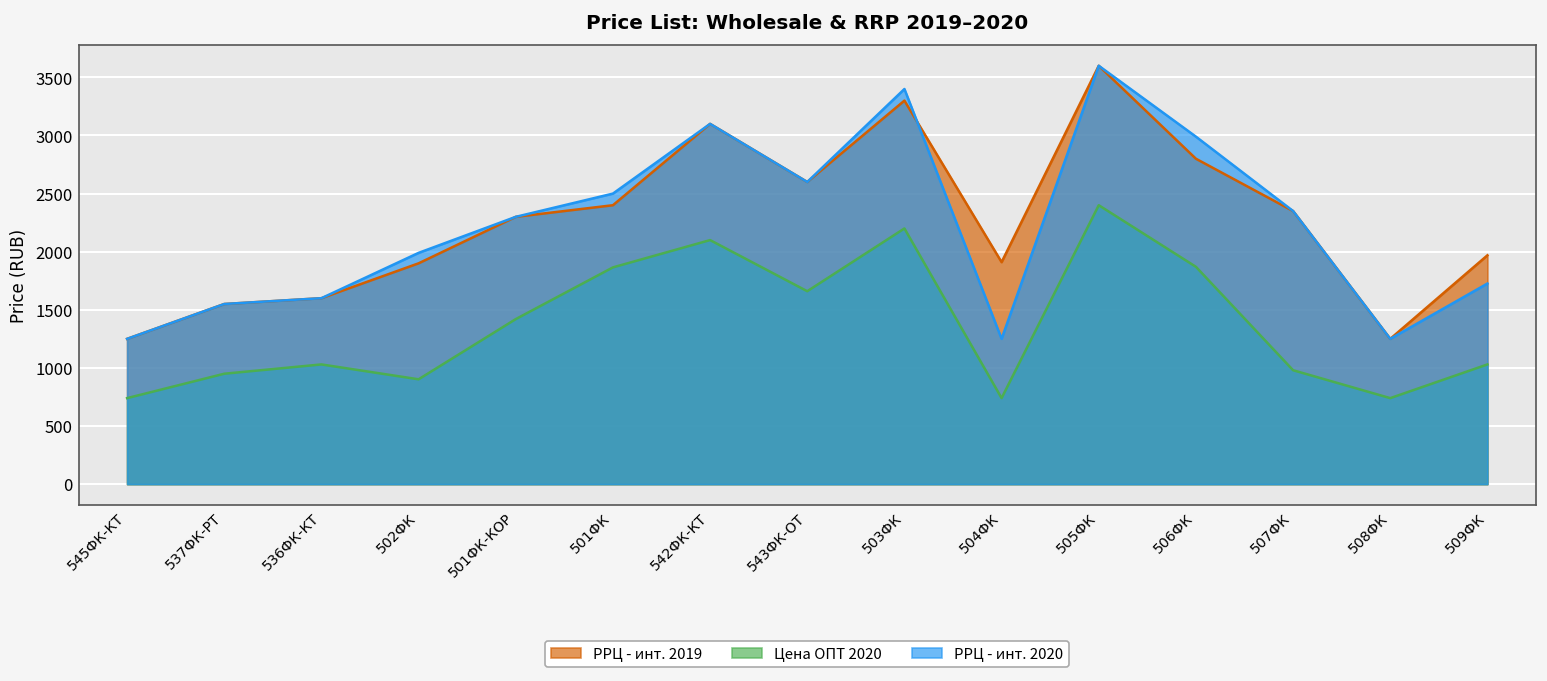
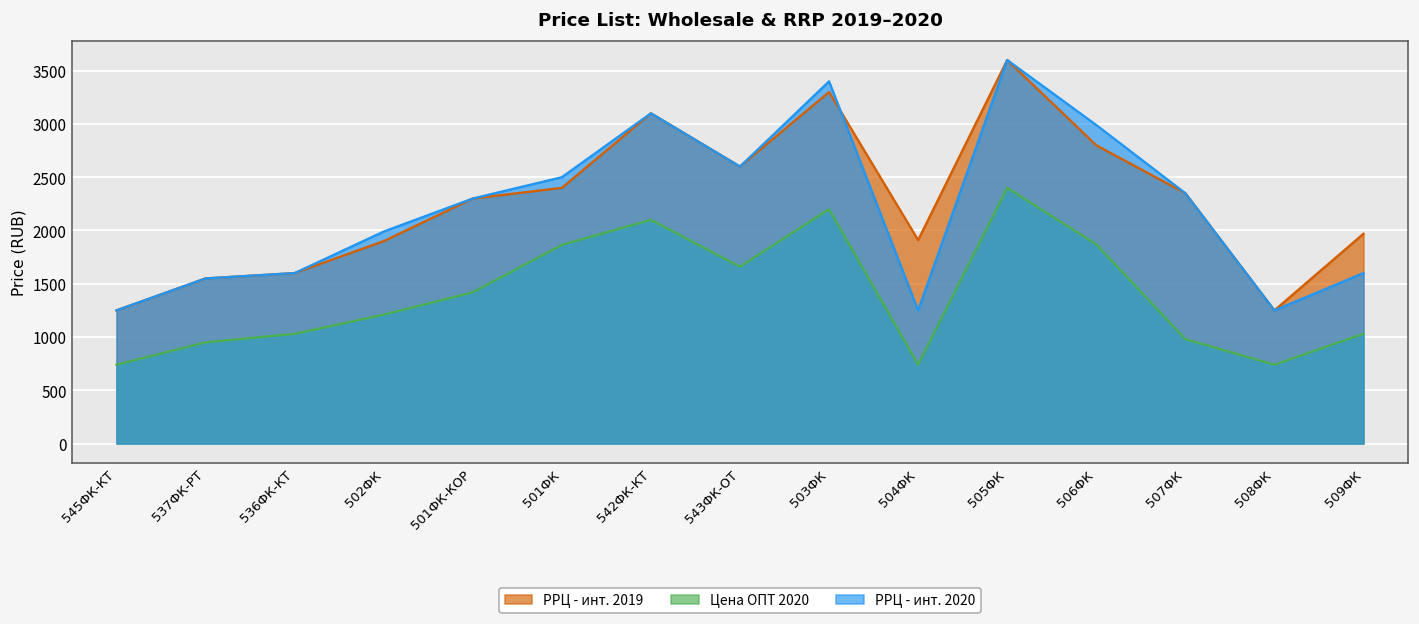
Цена ОПТ 2020, 502ФК: 900 -> 1200
РРЦ - инт. 2020, 509ФК: 1700 -> 1600
